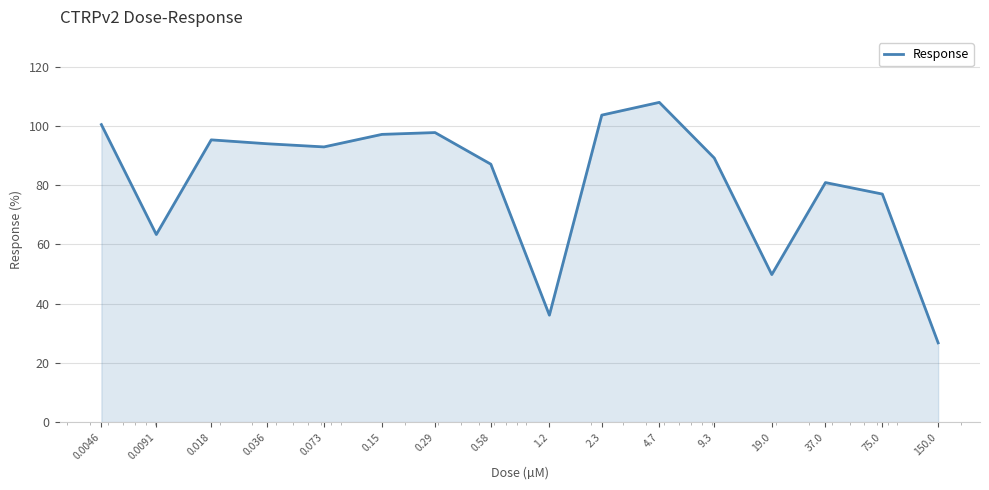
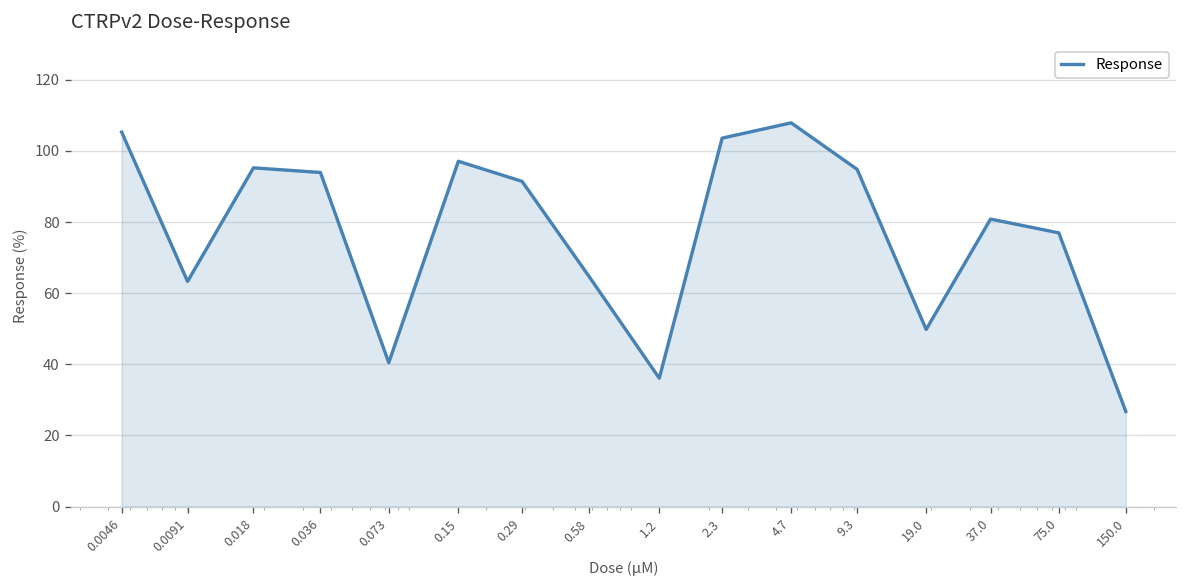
0.0046: 100 -> 105
0.073: 93 -> 40
0.29: 98 -> 91
0.58: 87 -> 65
9.3: 89 -> 95
